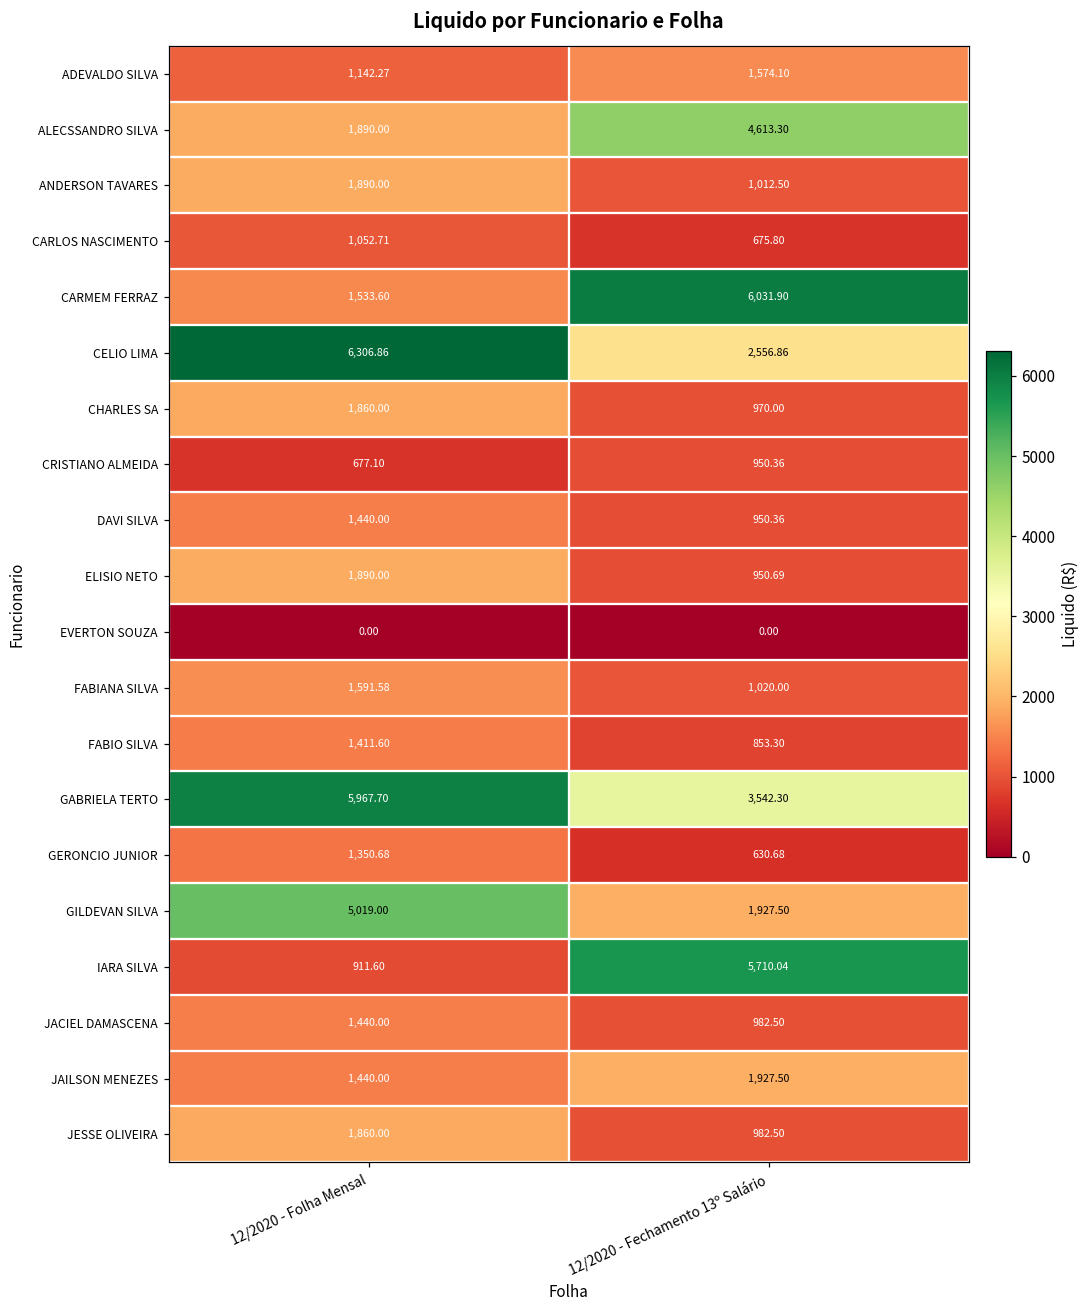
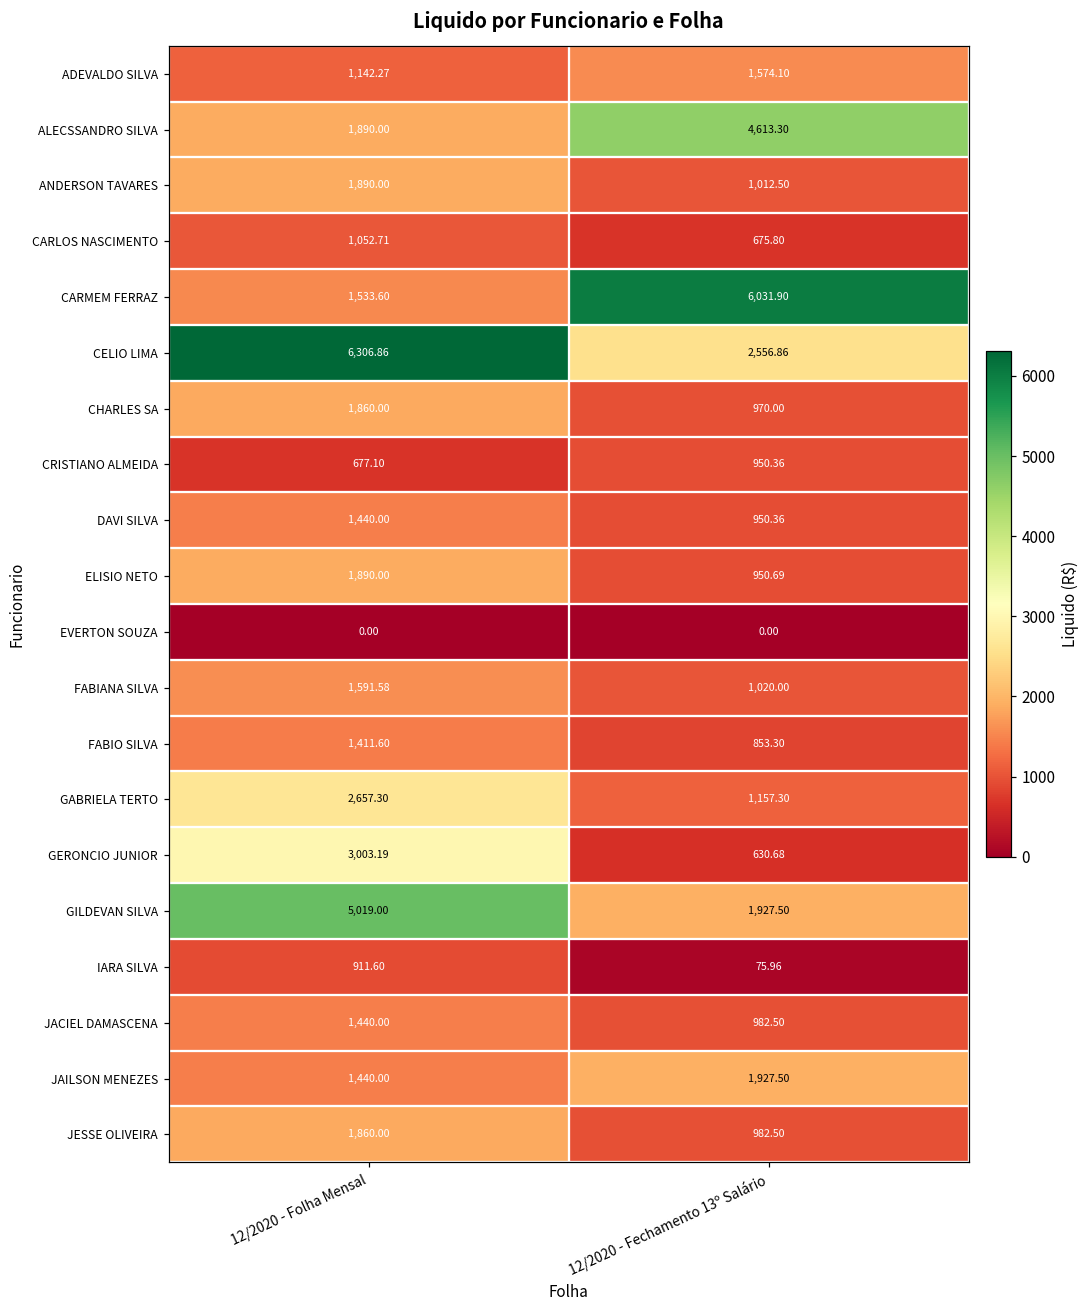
GABRIELA TERTO, 12/2020 - Folha Mensal: 5,967.70 -> 2,657.30
GABRIELA TERTO, 12/2020 - Fechamento 13º Salário: 3,542.30 -> 1,157.30
GERONCIO JUNIOR, 12/2020 - Folha Mensal: 1,350.68 -> 3,003.19
IARA SILVA, 12/2020 - Fechamento 13º Salário: 5,710.04 -> 75.96
